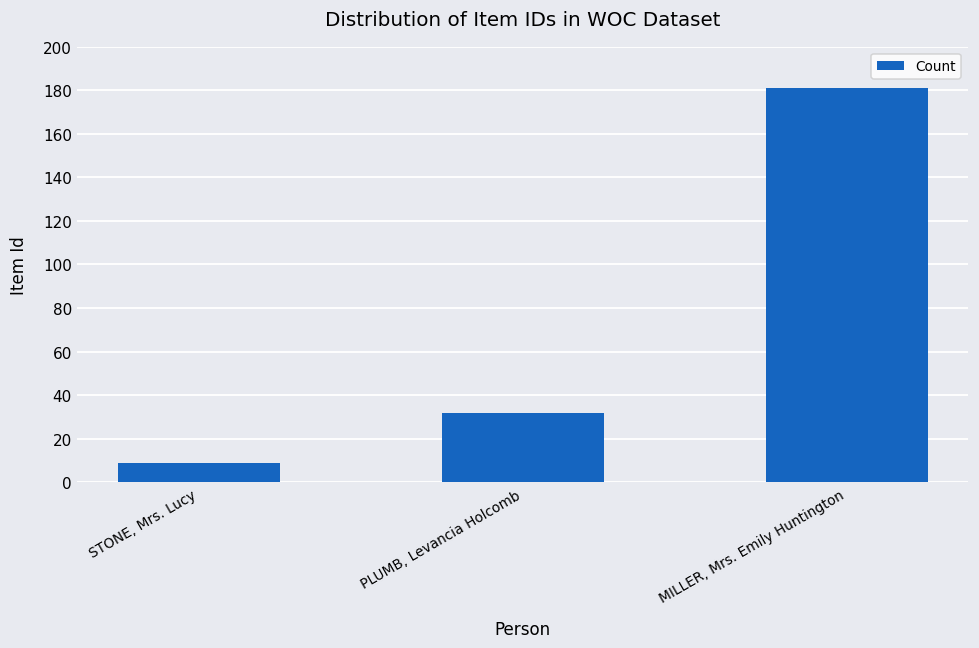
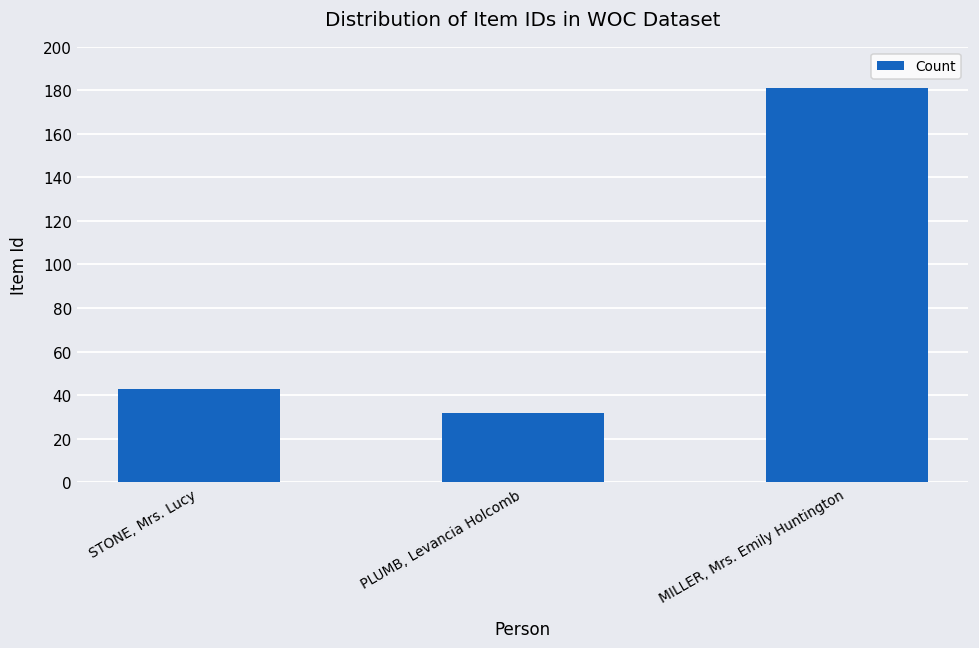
STONE, Mrs. Lucy: 9 -> 43
